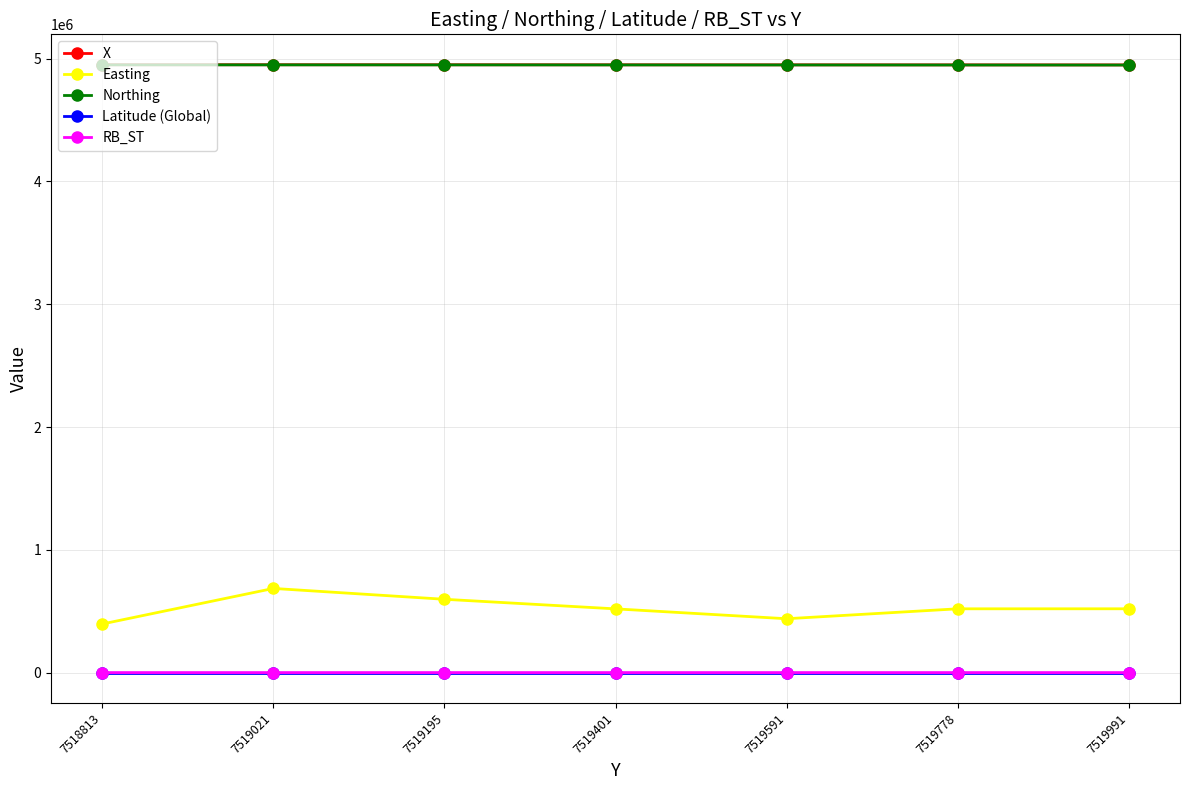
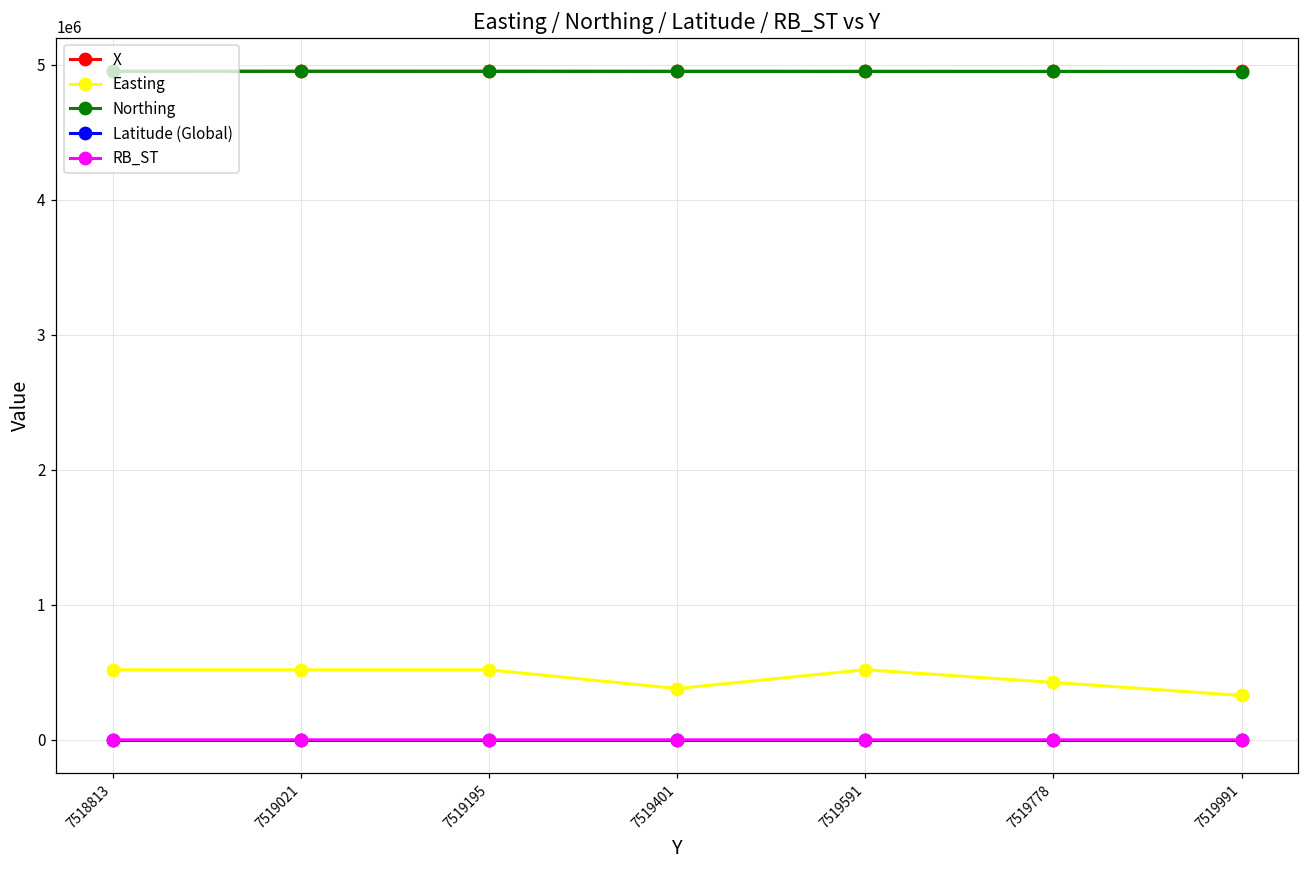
Easting, 7518813: 400000 -> 520000
Easting, 7519021: 690000 -> 520000
Easting, 7519195: 600000 -> 520000
Easting, 7519401: 520000 -> 380000
Easting, 7519591: 440000 -> 520000
Easting, 7519778: 520000 -> 430000
Easting, 7519991: 520000 -> 330000
